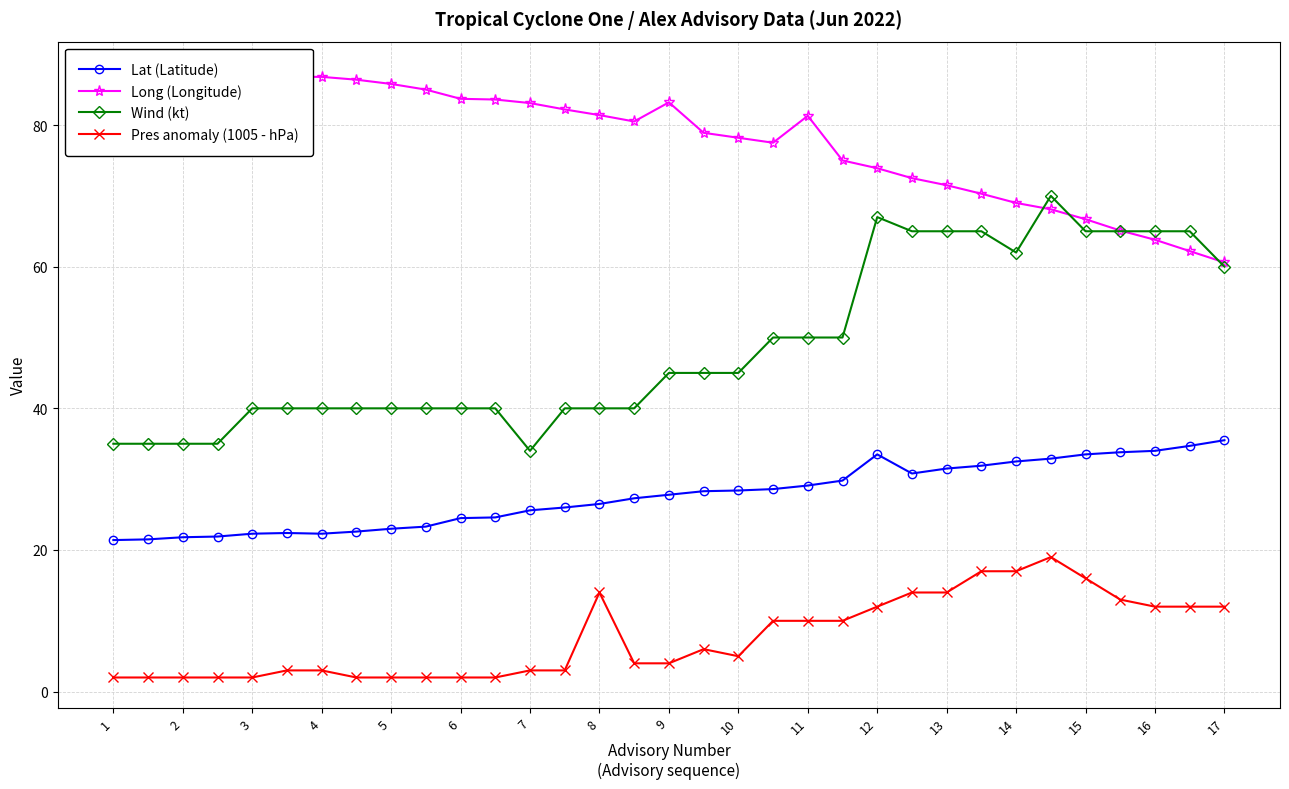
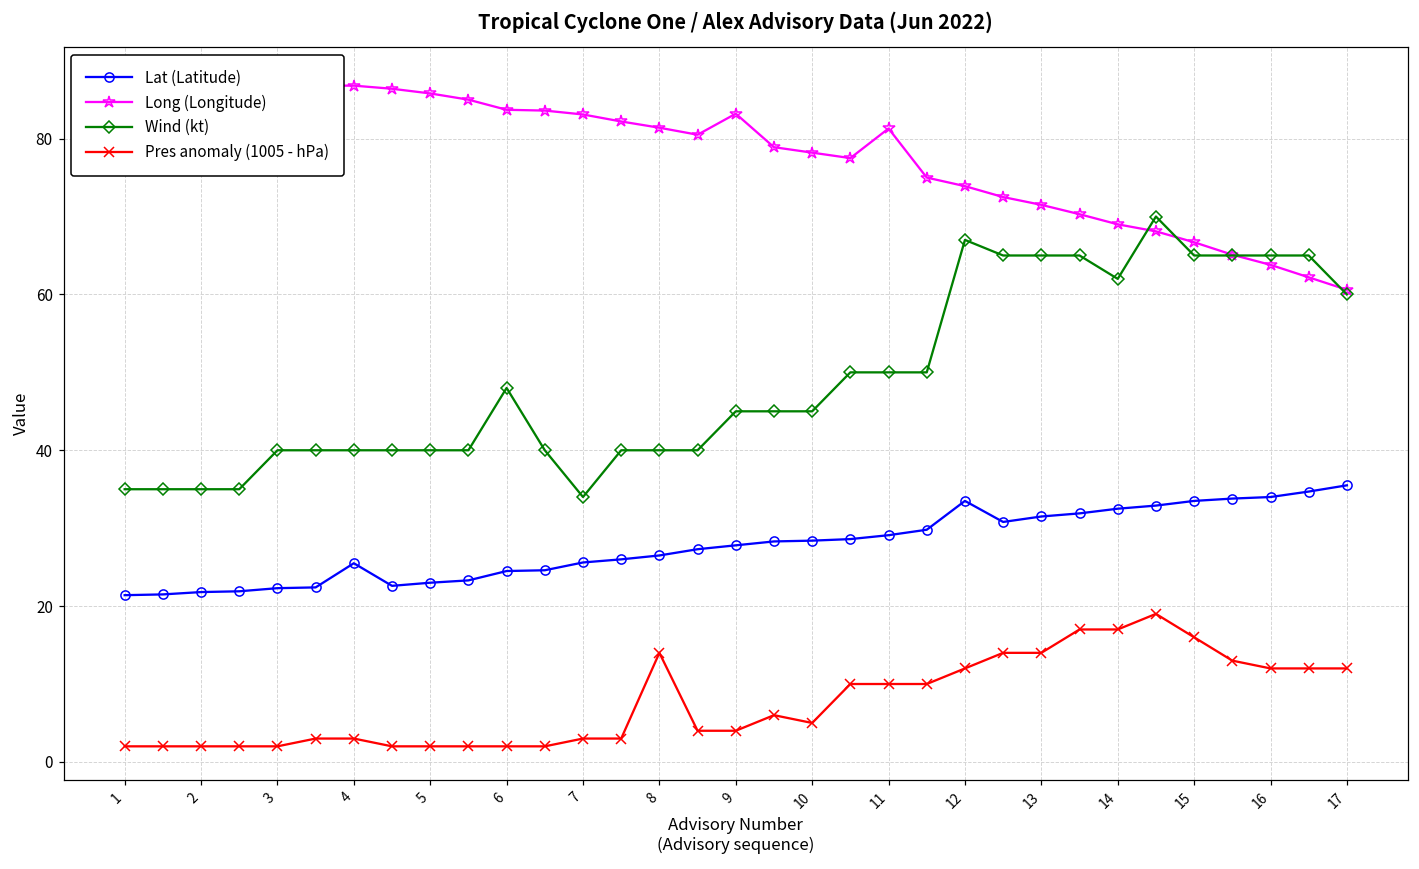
Lat (Latitude), 4: 22 -> 26
Wind (kt), 6: 40 -> 48
